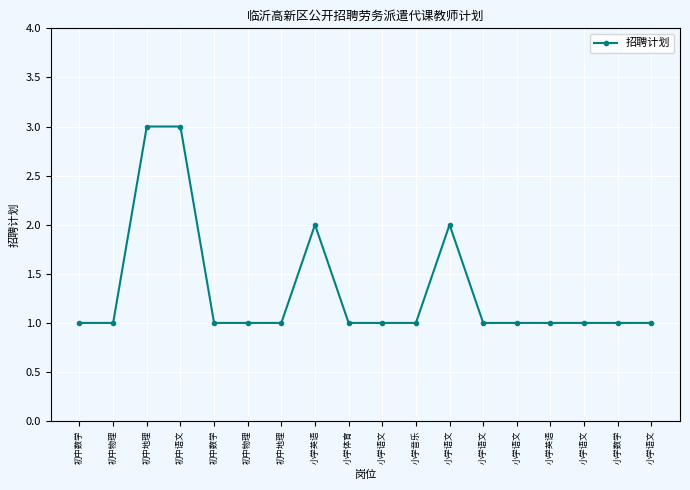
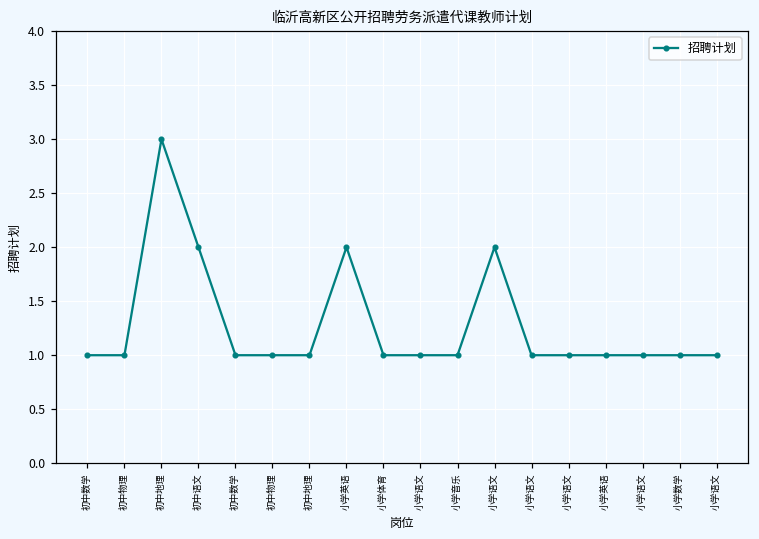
初中语文: 3 -> 2
